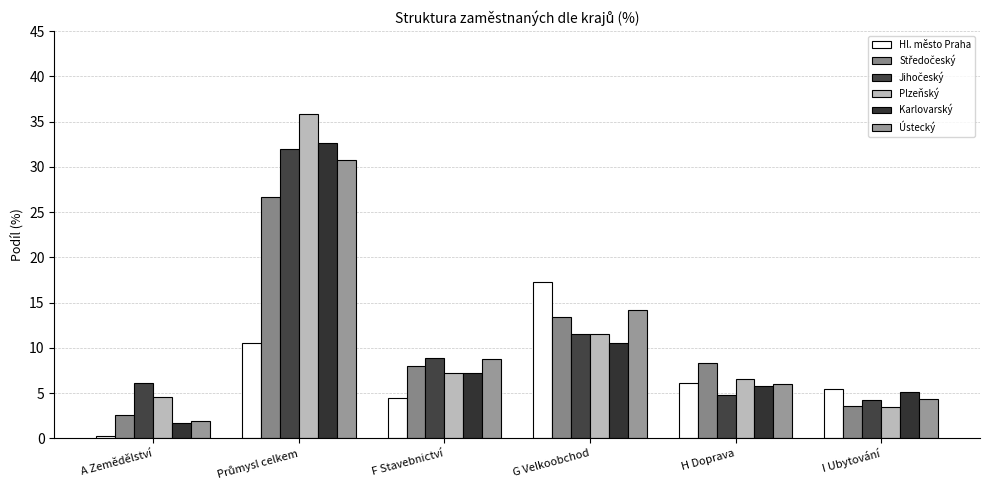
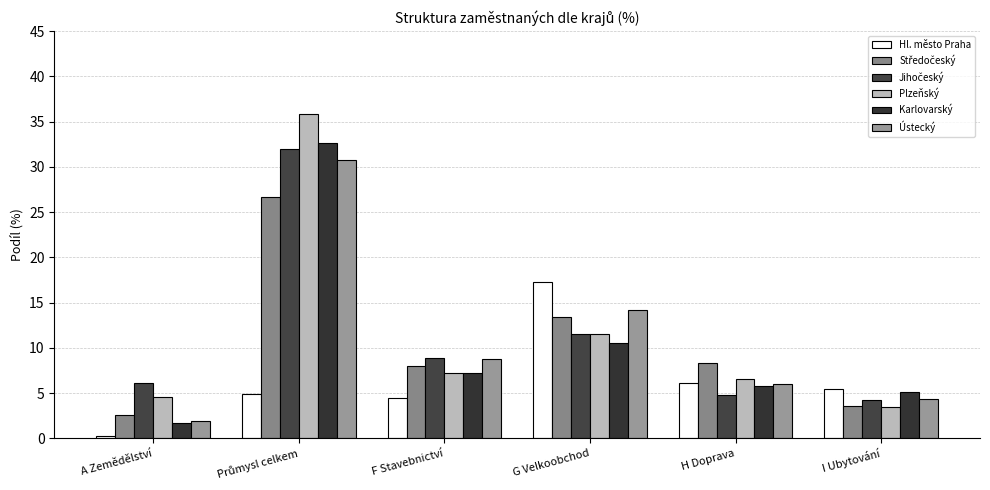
Hl. město Praha, Průmysl celkem: 11 -> 5
